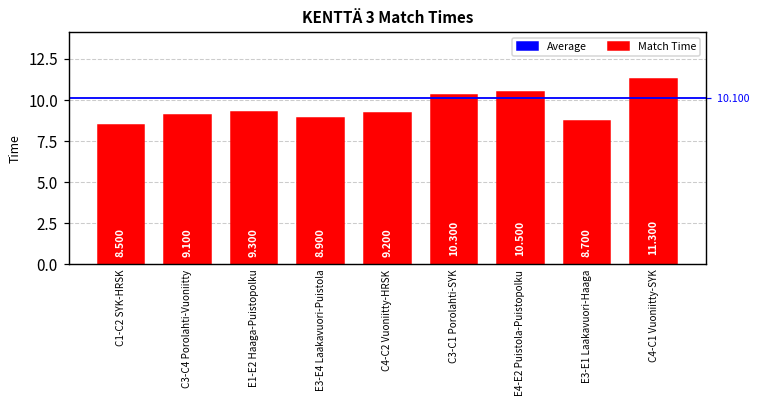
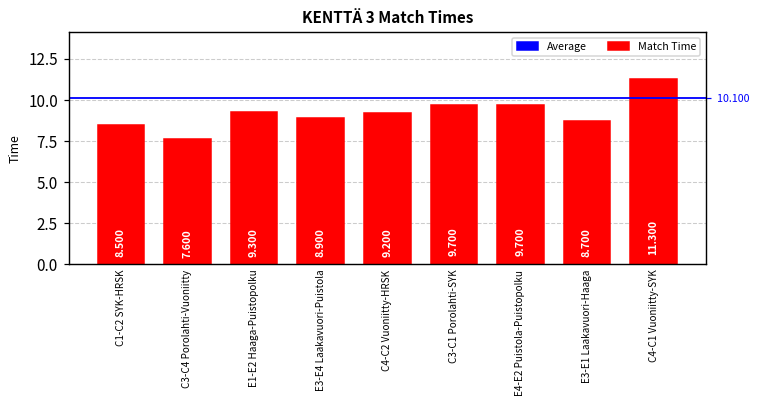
C3-C4 Porolahti-Vuoniitty: 9.100 -> 7.600
C3-C1 Porolahti-SYK: 10.300 -> 9.700
E4-E2 Puistola-Puistopolku: 10.500 -> 9.700
